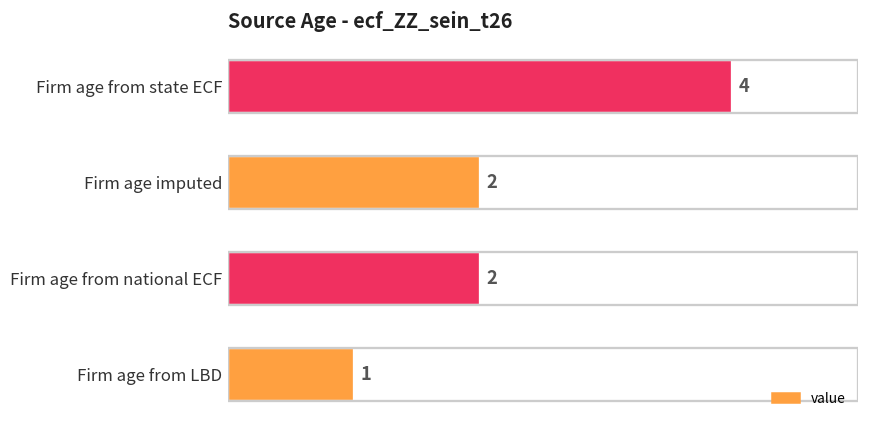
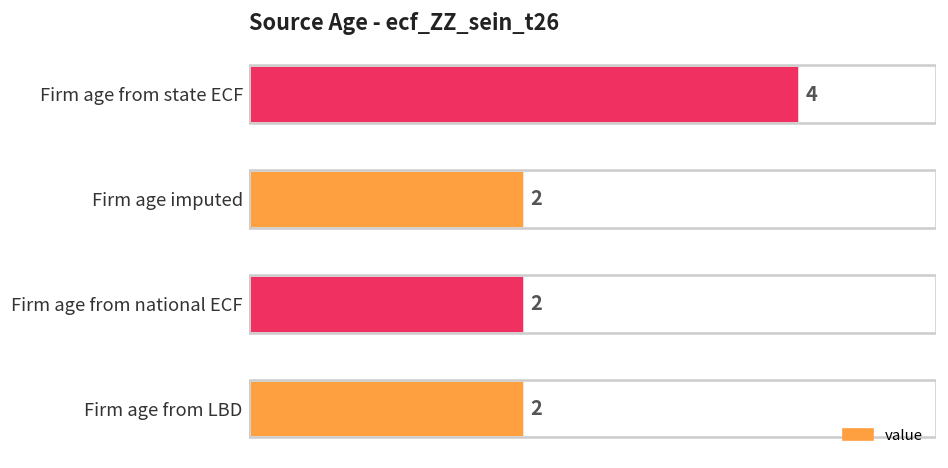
Firm age from LBD: 1 -> 2
